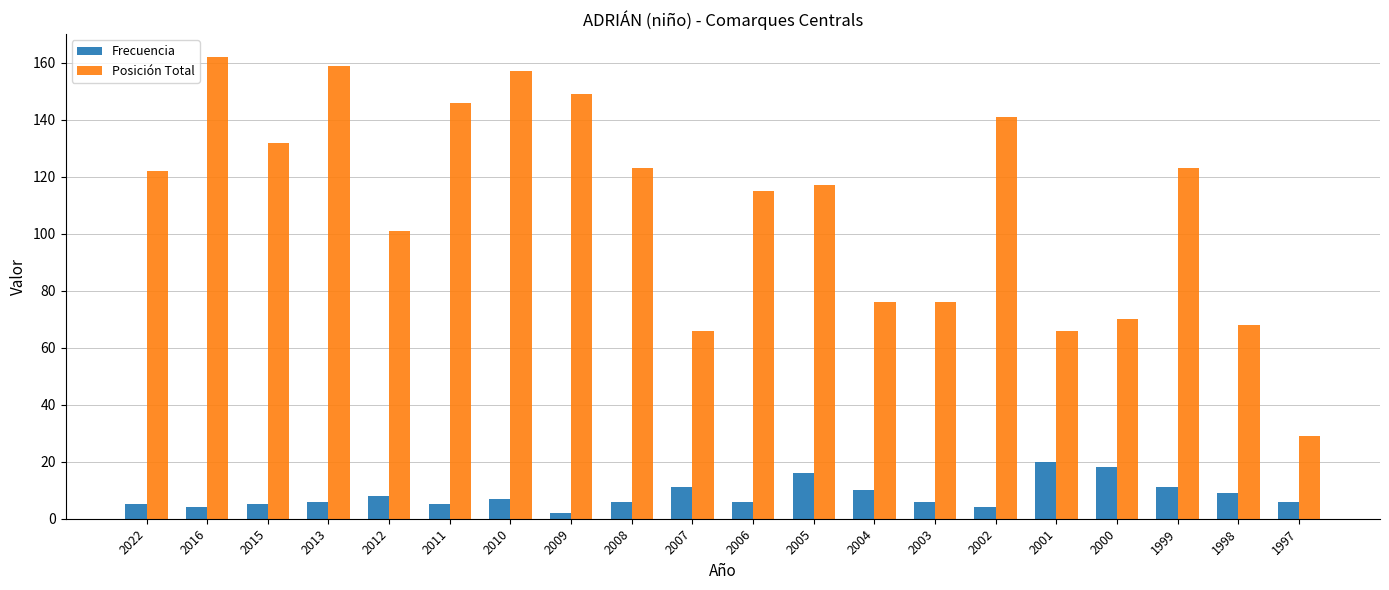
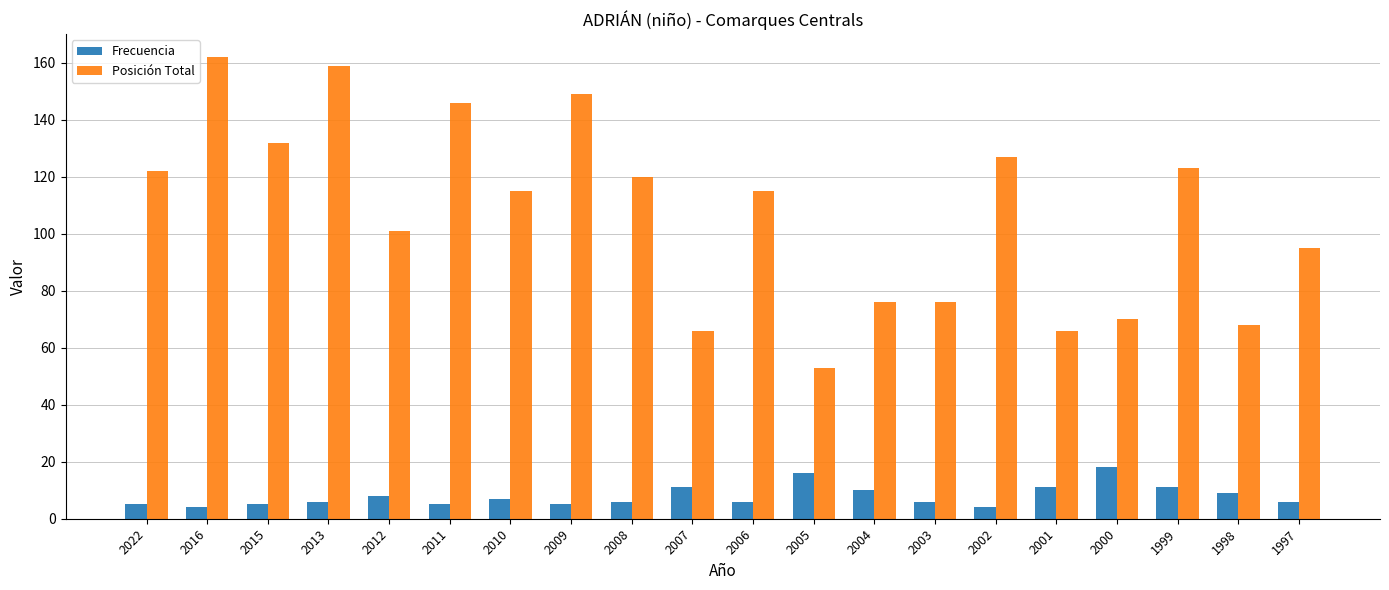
Posición Total, 2010: 157 -> 115
Frecuencia, 2009: 2 -> 5
Posición Total, 2008: 123 -> 120
Posición Total, 2005: 117 -> 53
Posición Total, 2002: 141 -> 127
Frecuencia, 2001: 20 -> 11
Posición Total, 1997: 29 -> 95
